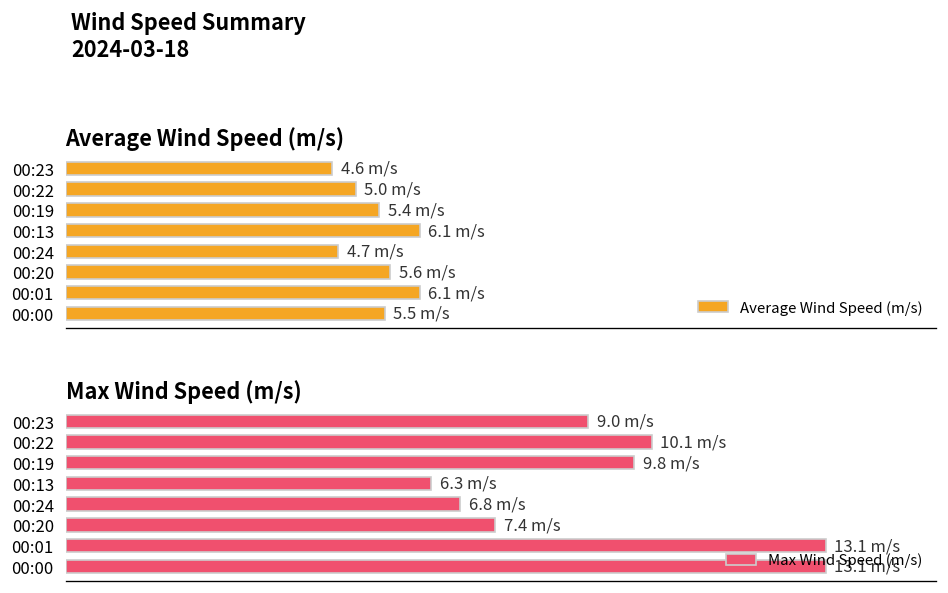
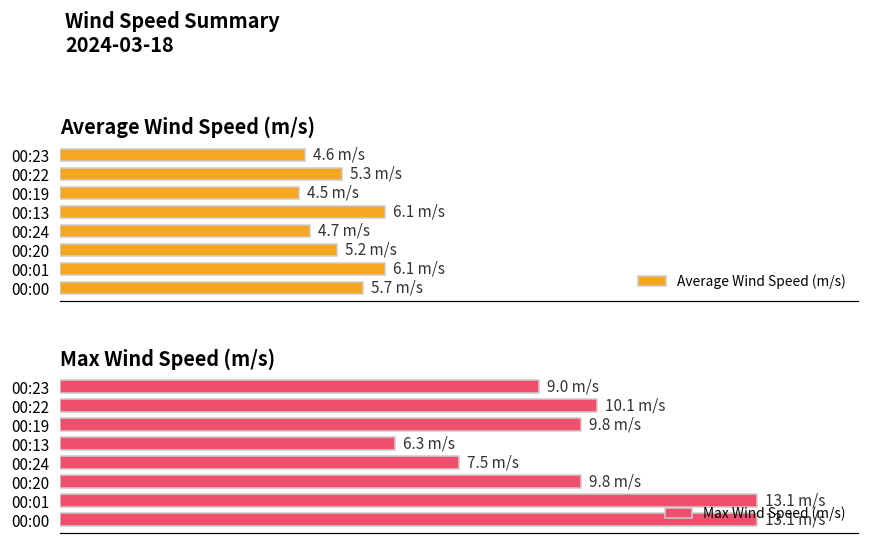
Average Wind Speed (m/s), 00:22: 5.0 -> 5.3
Average Wind Speed (m/s), 00:19: 5.4 -> 4.5
Average Wind Speed (m/s), 00:20: 5.6 -> 5.2
Average Wind Speed (m/s), 00:00: 5.5 -> 5.7
Max Wind Speed (m/s), 00:24: 6.8 -> 7.5
Max Wind Speed (m/s), 00:20: 7.4 -> 9.8
